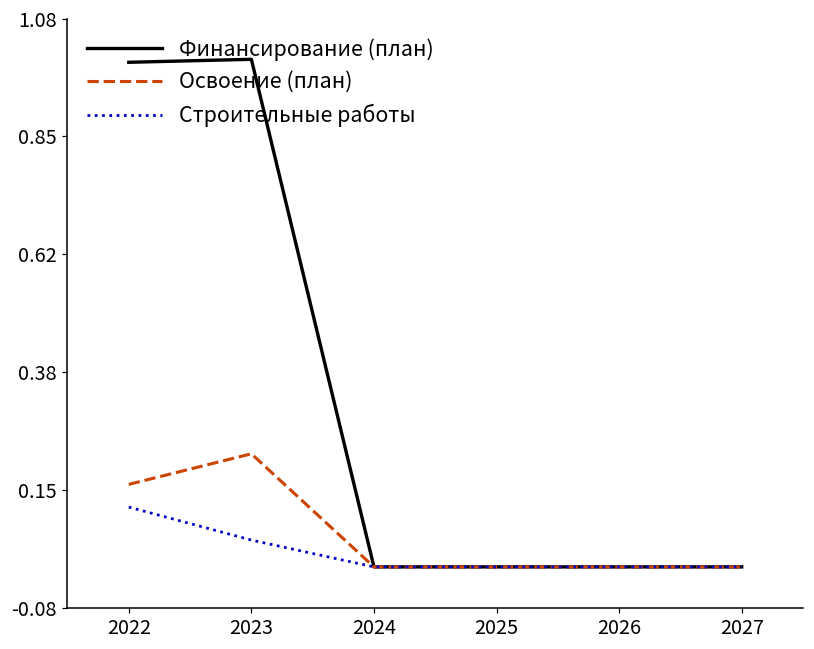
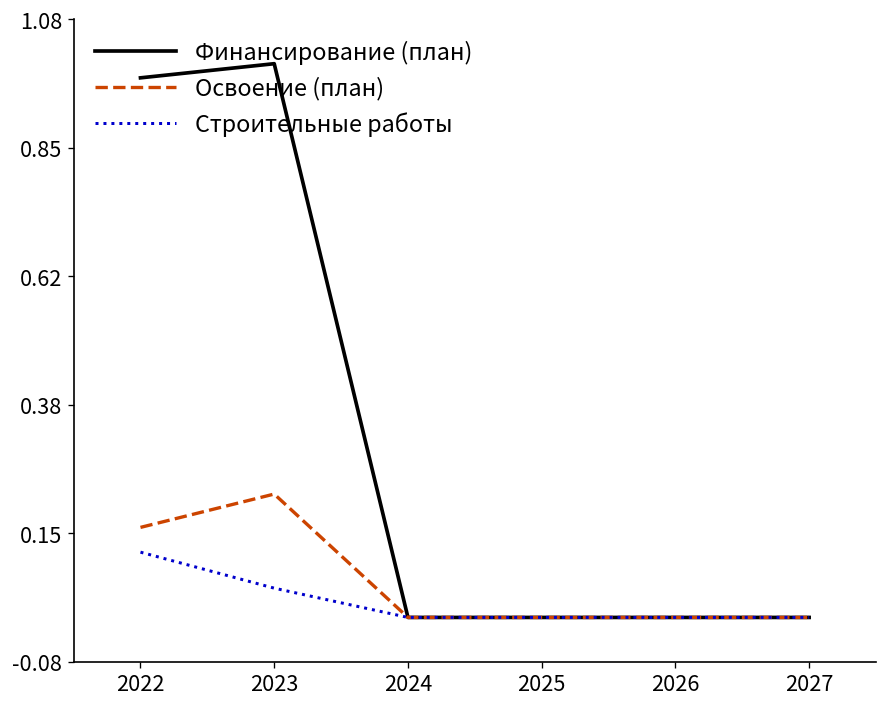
Финансирование (план), 2022: 0.99 -> 0.97
